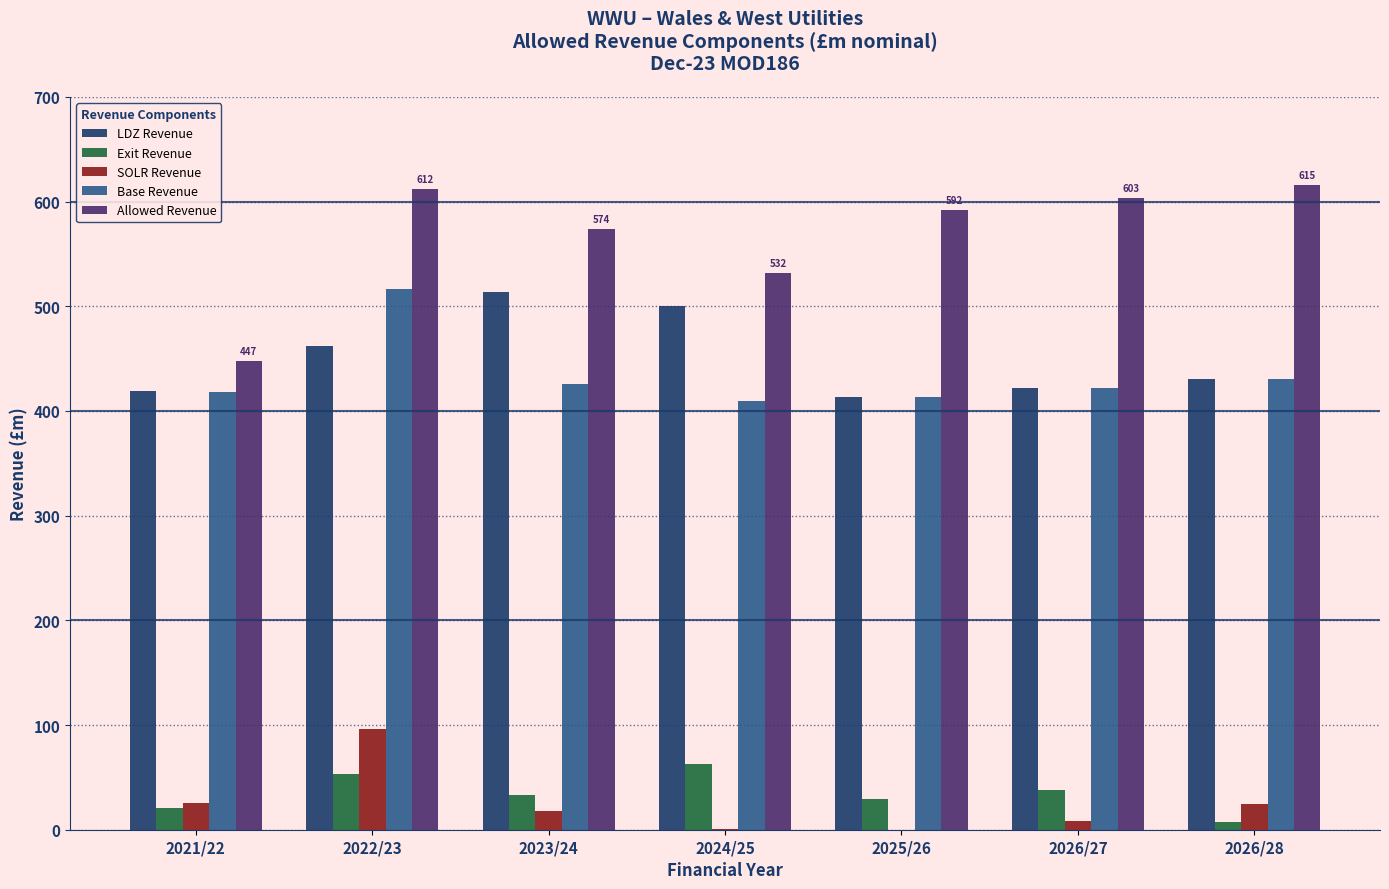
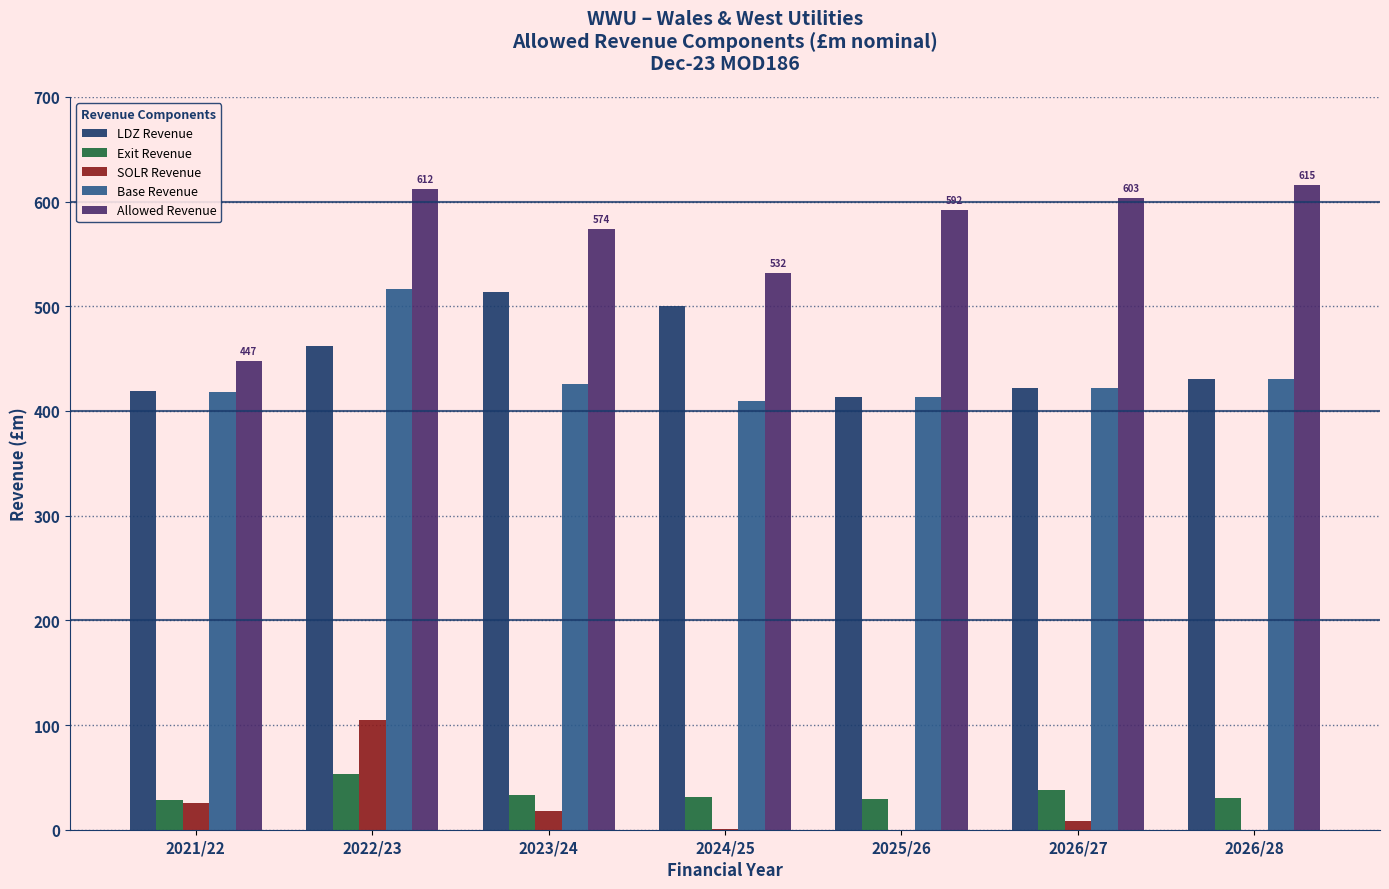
Exit Revenue, 2021/22: 21 -> 28
SOLR Revenue, 2022/23: 96 -> 105
Exit Revenue, 2024/25: 63 -> 31
Exit Revenue, 2026/28: 8 -> 30
SOLR Revenue, 2026/28: 25 -> 0
